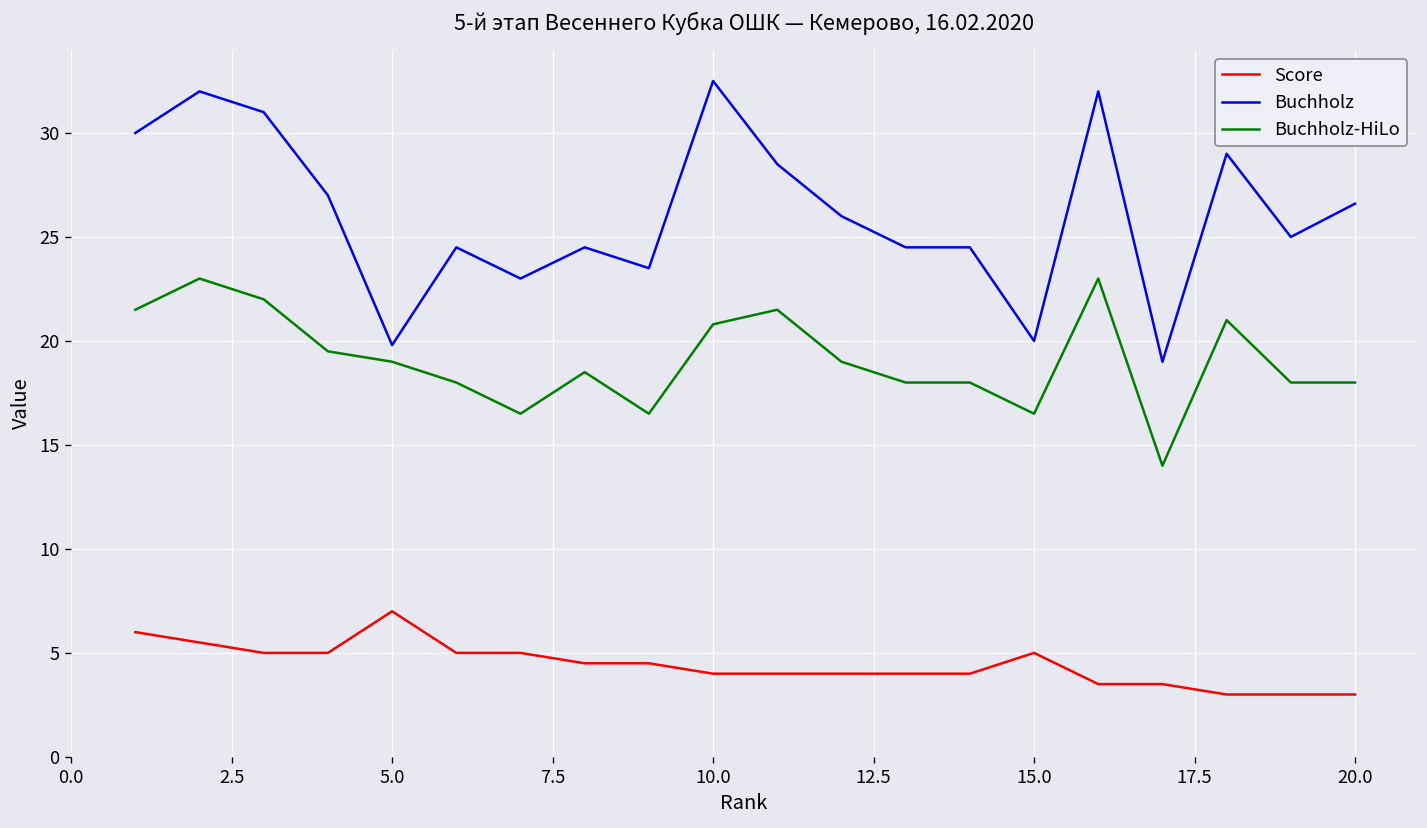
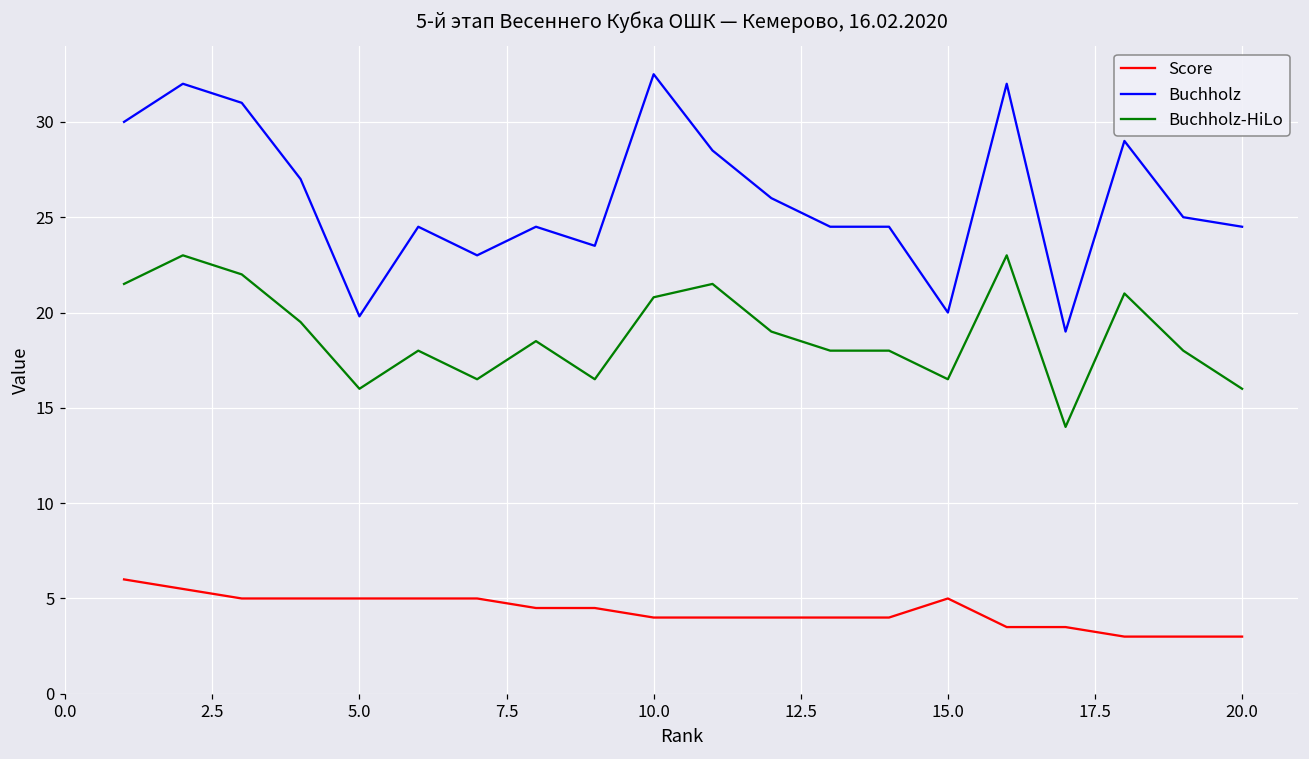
Score, 5.0: 7 -> 5
Buchholz-HiLo, 5.0: 19 -> 16
Buchholz, 20.0: 26.6 -> 24.5
Buchholz-HiLo, 20.0: 18 -> 16
